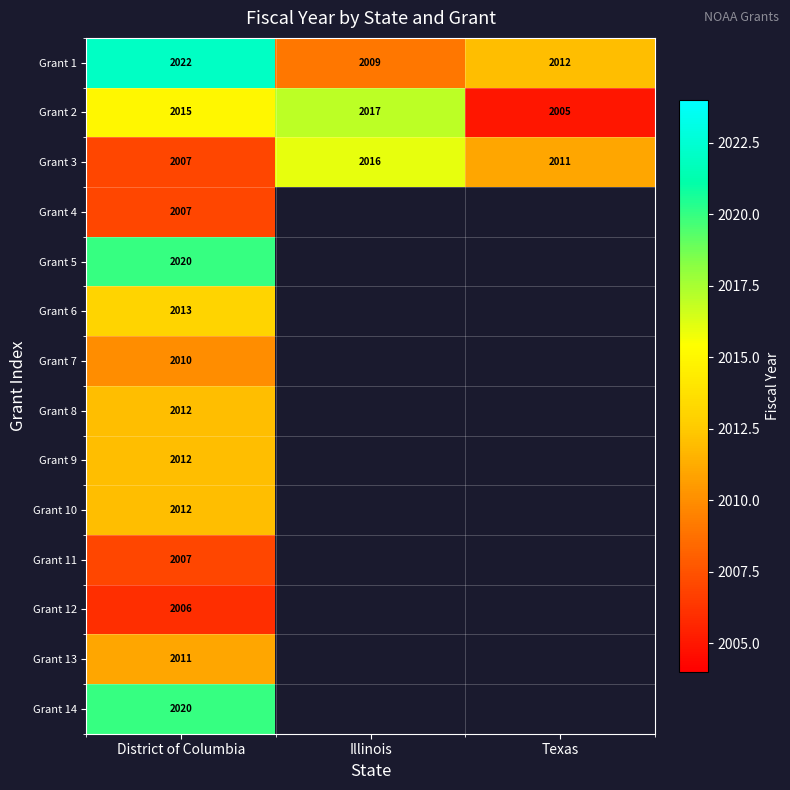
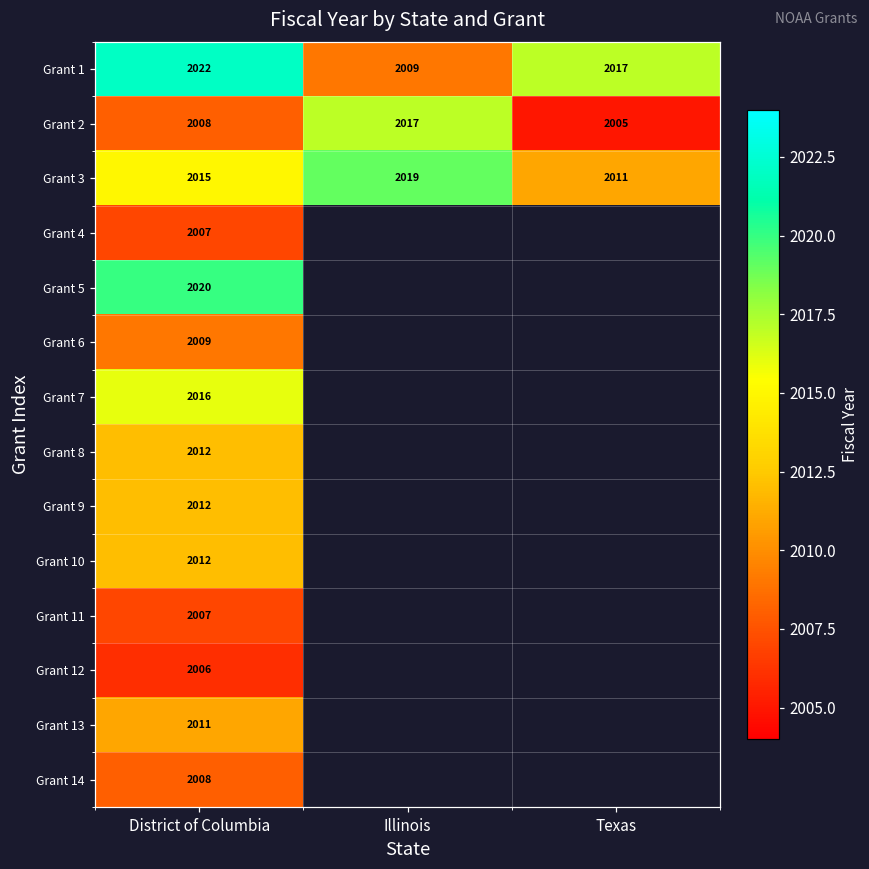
Grant 1, Texas: 2012 -> 2017
Grant 2, District of Columbia: 2015 -> 2008
Grant 3, District of Columbia: 2007 -> 2015
Grant 3, Illinois: 2016 -> 2019
Grant 6, District of Columbia: 2013 -> 2009
Grant 7, District of Columbia: 2010 -> 2016
Grant 14, District of Columbia: 2020 -> 2008
